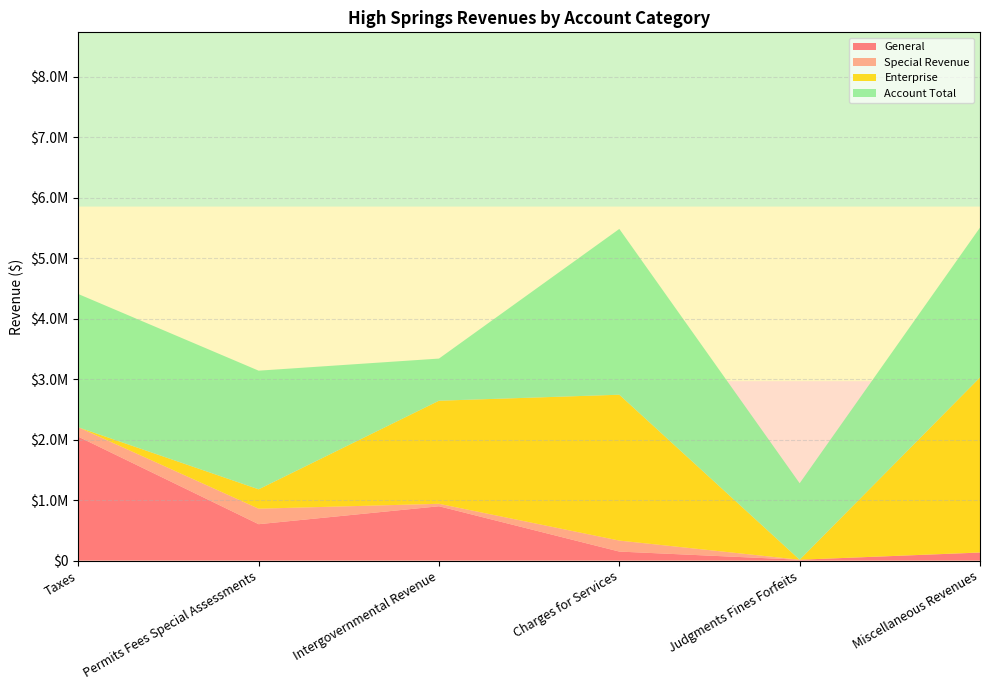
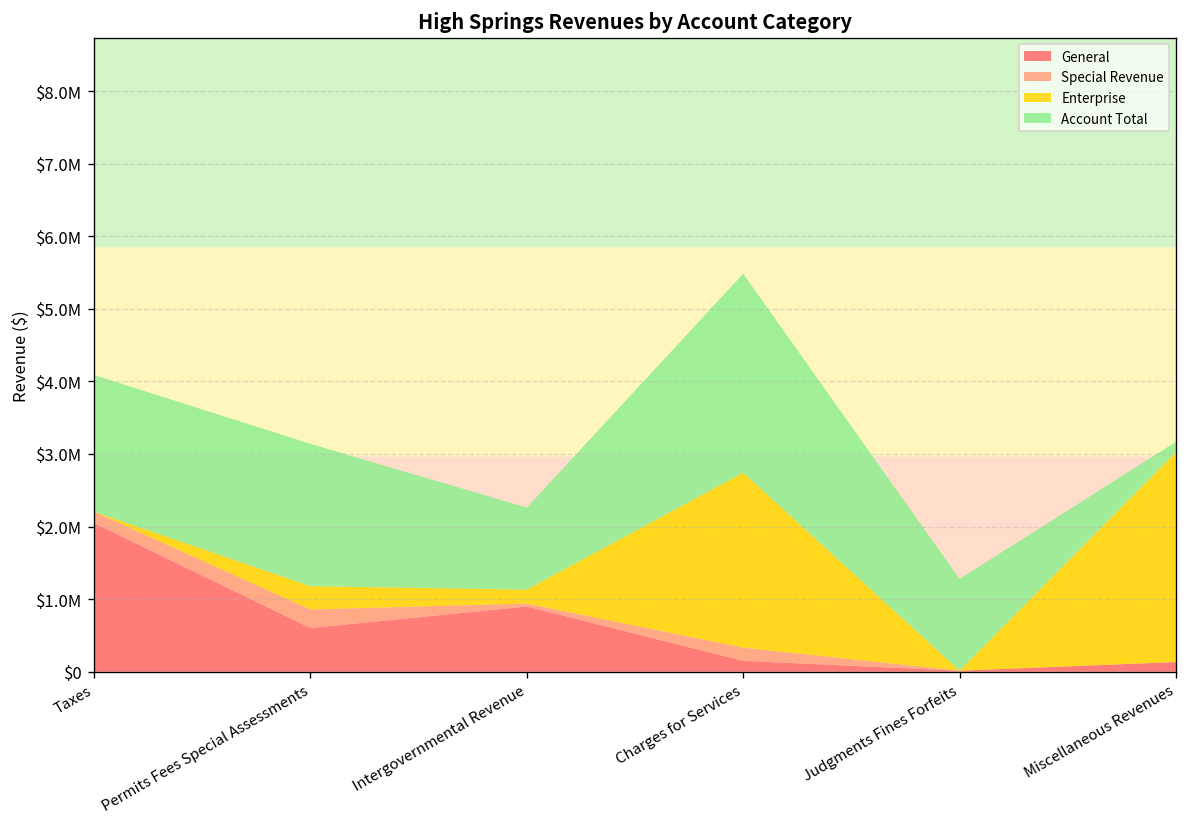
Account Total, Taxes: $2200000 -> $1900000
Enterprise, Intergovernmental Revenue: $1700000 -> $200000
Account Total, Intergovernmental Revenue: $700000 -> $1100000
Account Total, Miscellaneous Revenues: $2500000 -> $100000
